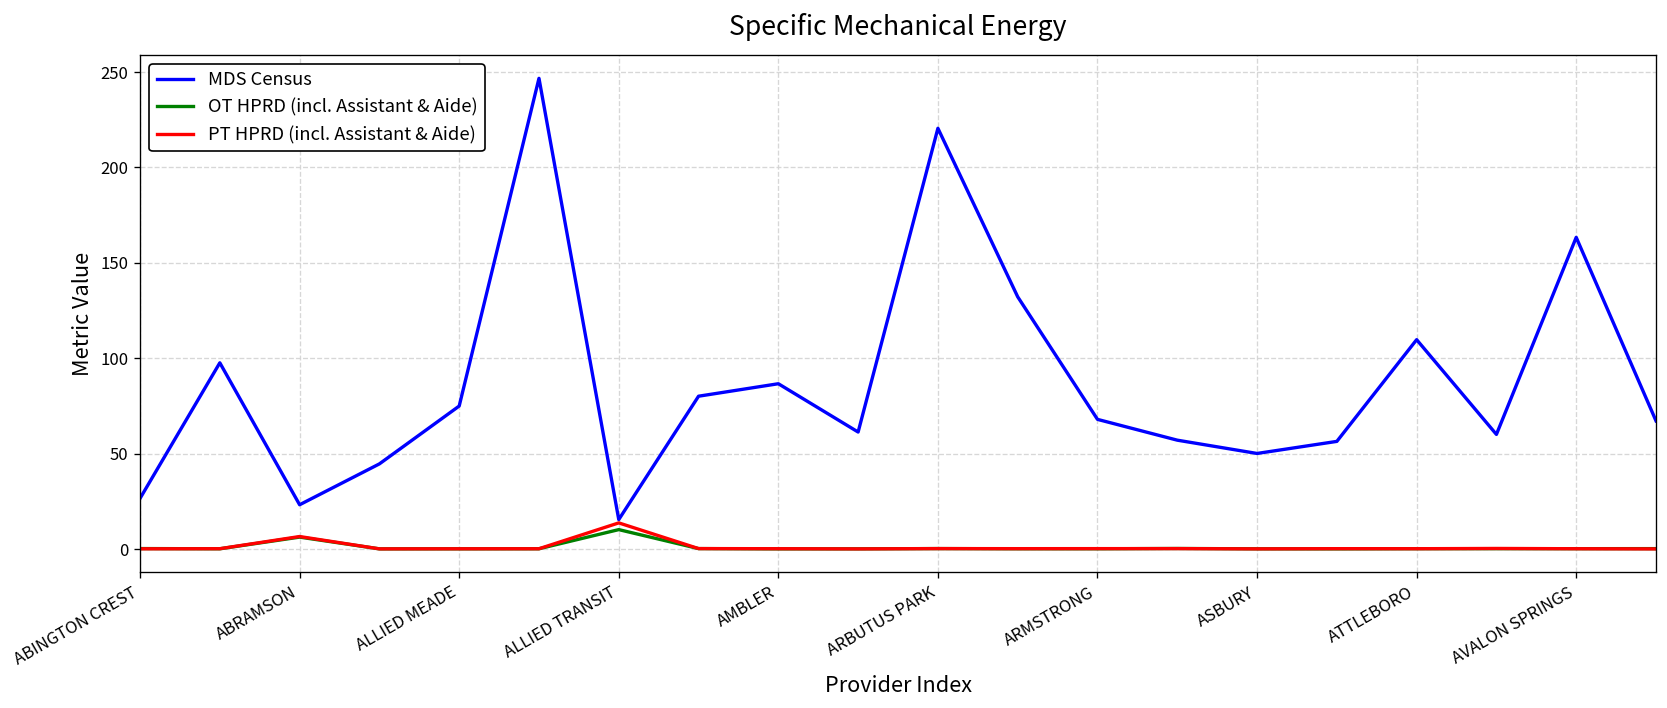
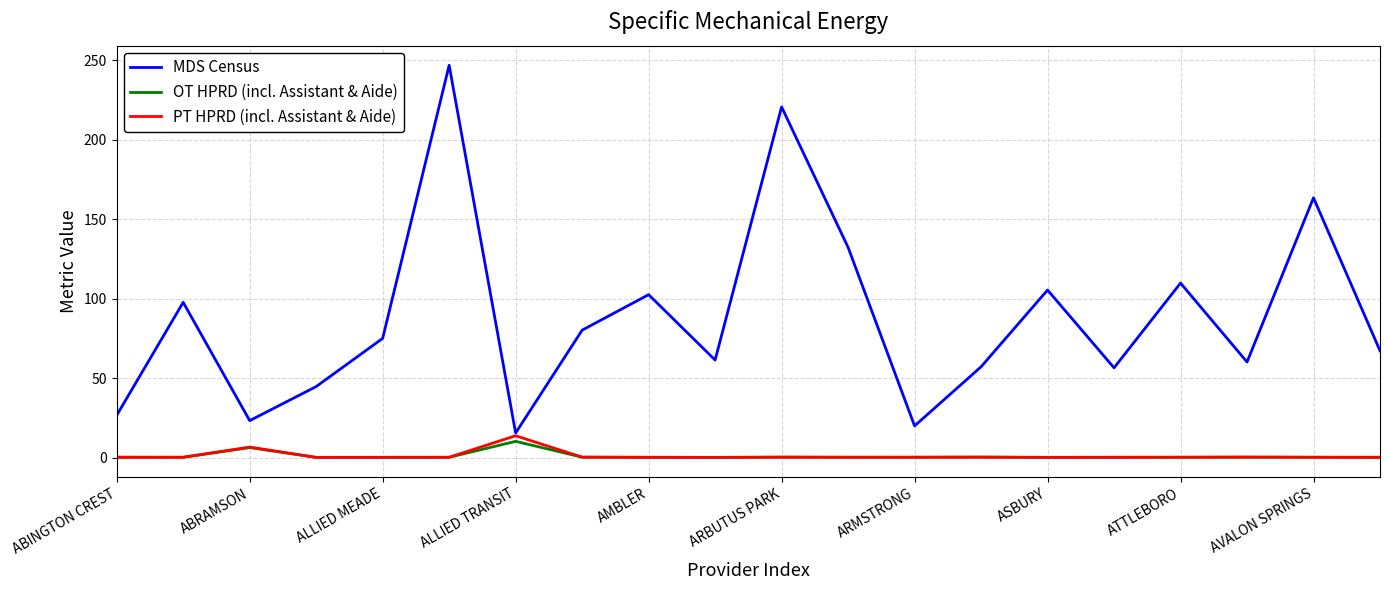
MDS Census, AMBLER: 87 -> 102
MDS Census, ARMSTRONG: 68 -> 20
MDS Census, ASBURY: 50 -> 105
